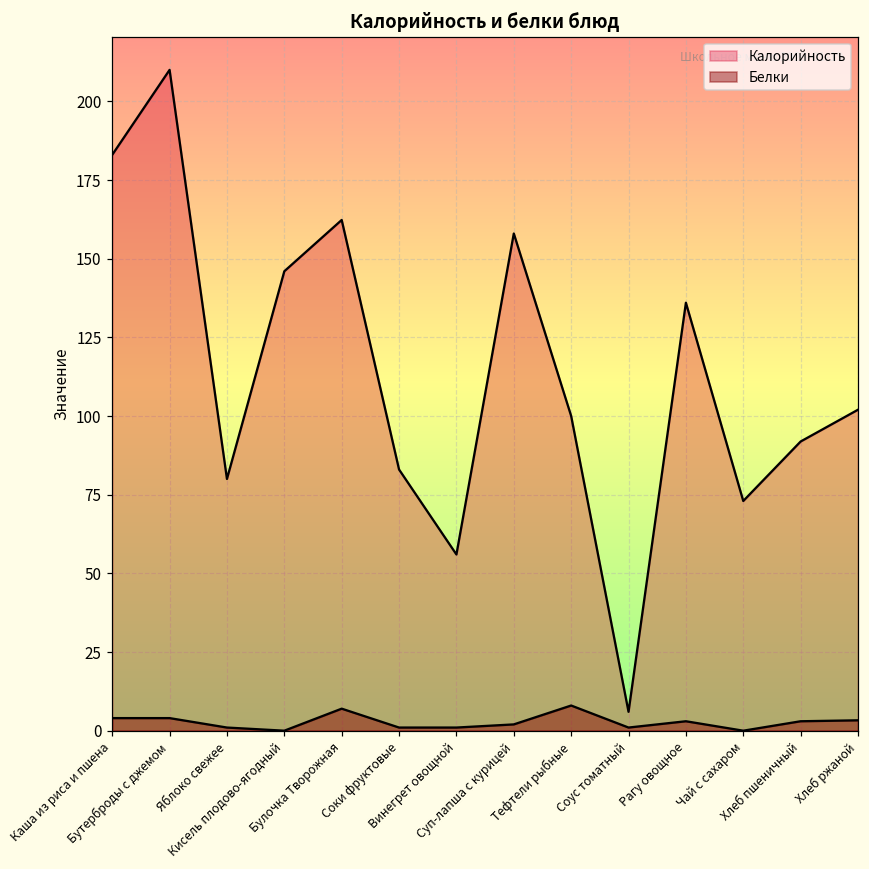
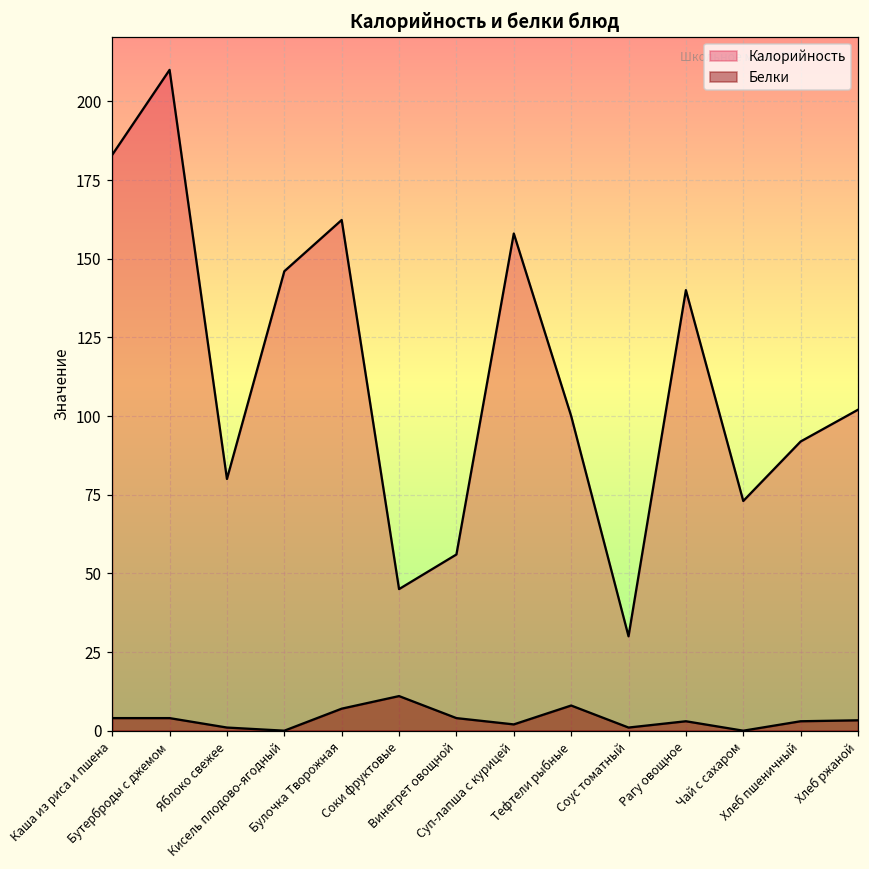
Калорийность, Соки фруктовые: 83 -> 45
Белки, Соки фруктовые: 1 -> 11
Белки, Винегрет овощной: 1 -> 4
Калорийность, Соус томатный: 6 -> 30
Калорийность, Рагу овощное: 136 -> 140
